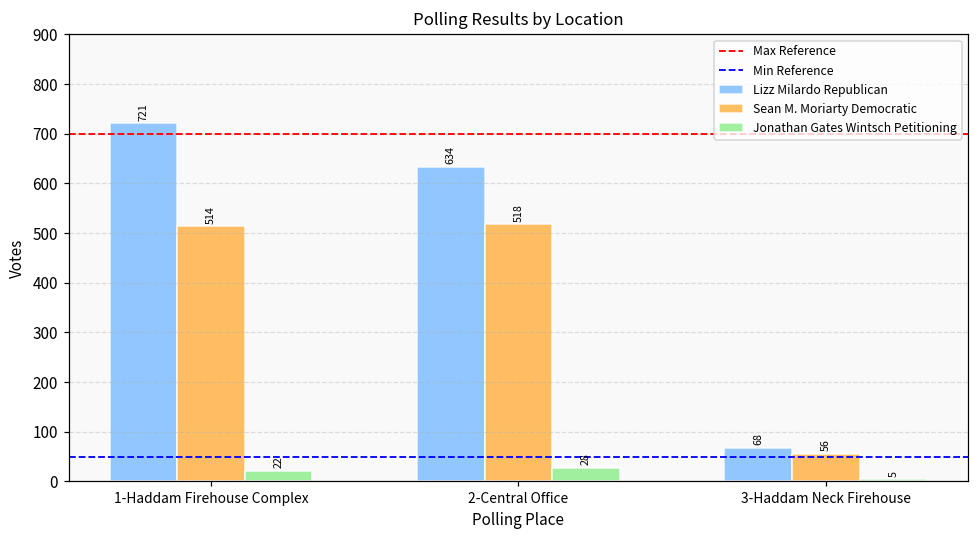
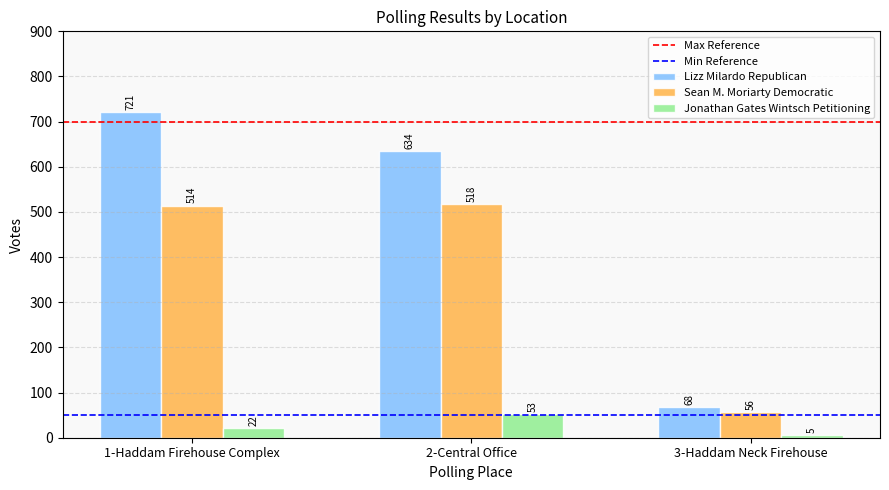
Jonathan Gates Wintsch Petitioning, 2-Central Office: 28 -> 53
